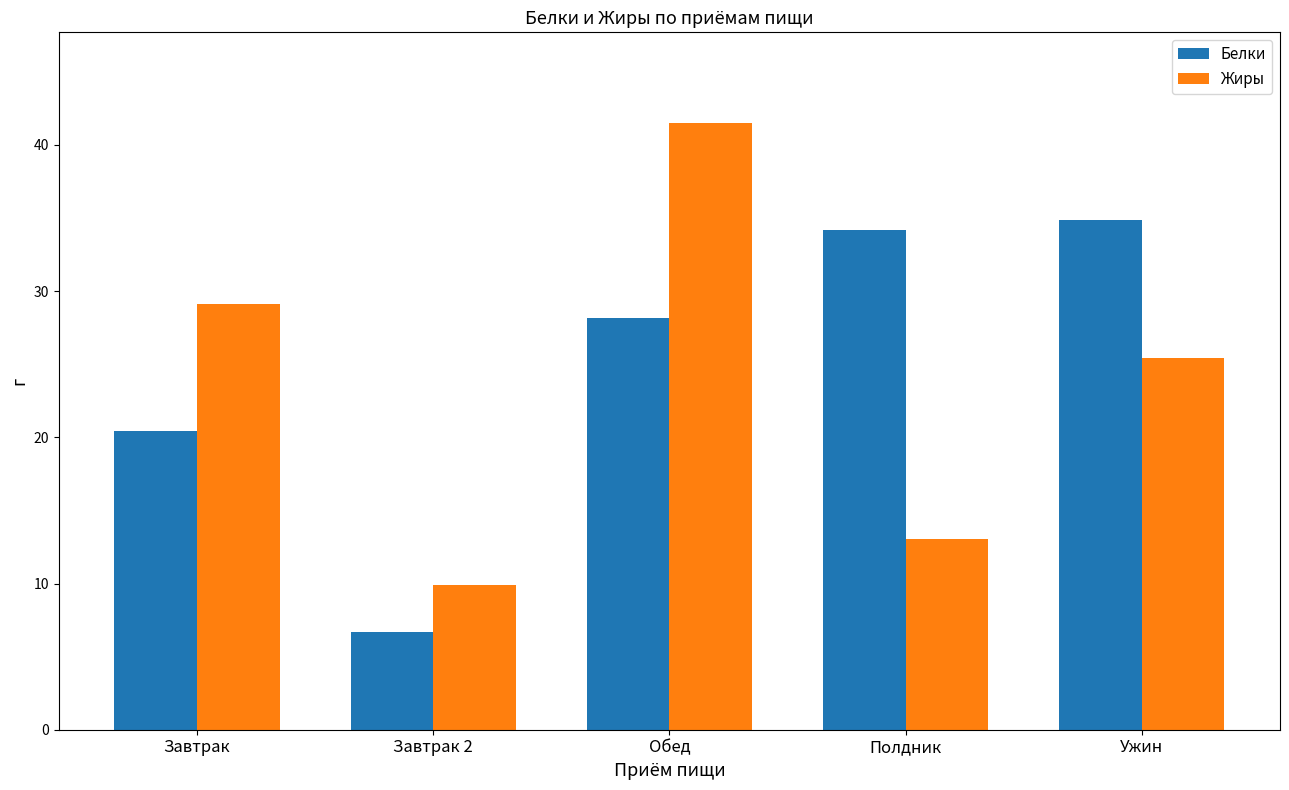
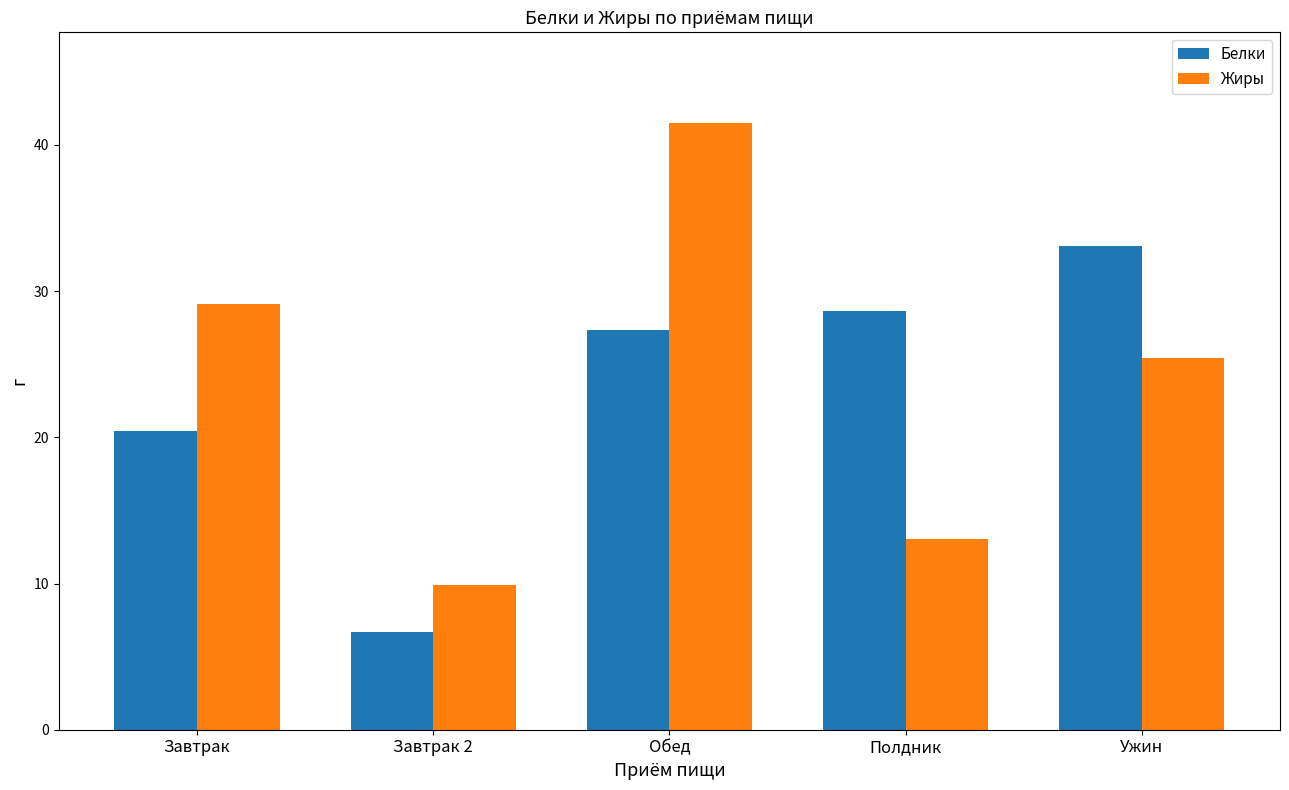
Белки, Обед: 28.2 -> 27.3
Белки, Полдник: 34.2 -> 28.6
Белки, Ужин: 34.9 -> 33.1
